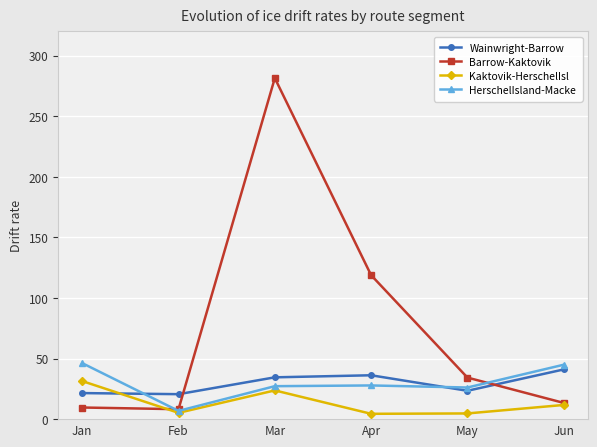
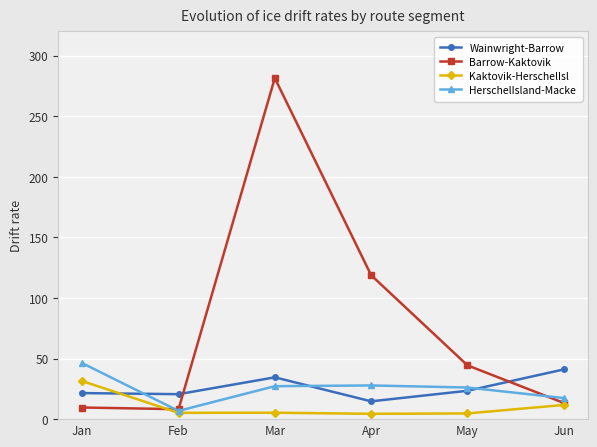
Kaktovik-HerschelIsl, Mar: 24 -> 5
Wainwright-Barrow, Apr: 36 -> 15
Barrow-Kaktovik, May: 34 -> 44
HerschelIsland-Macke, Jun: 45 -> 17
